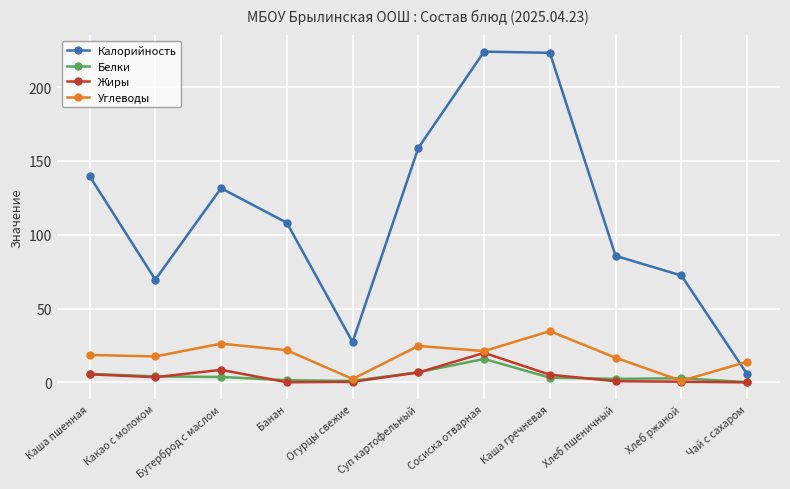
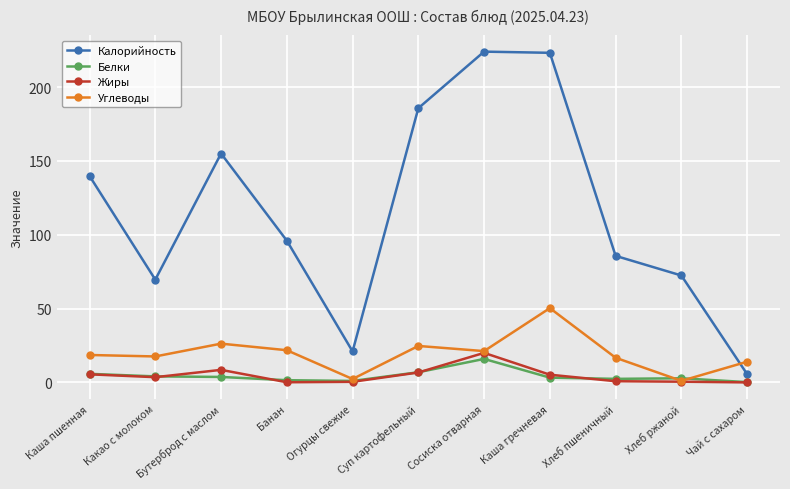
Калорийность, Бутерброд с маслом: 132 -> 155
Калорийность, Банан: 108 -> 96
Калорийность, Огурцы свежие: 27 -> 21
Калорийность, Суп картофельный: 159 -> 186
Углеводы, Каша гречневая: 35 -> 50
